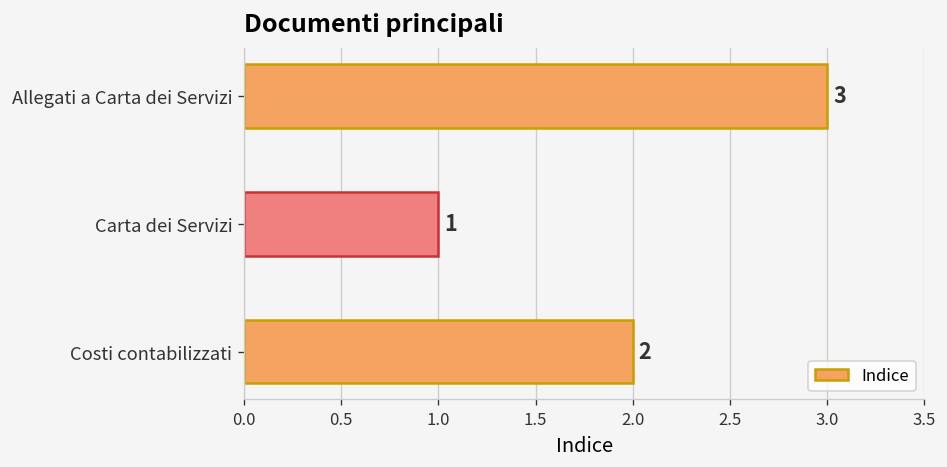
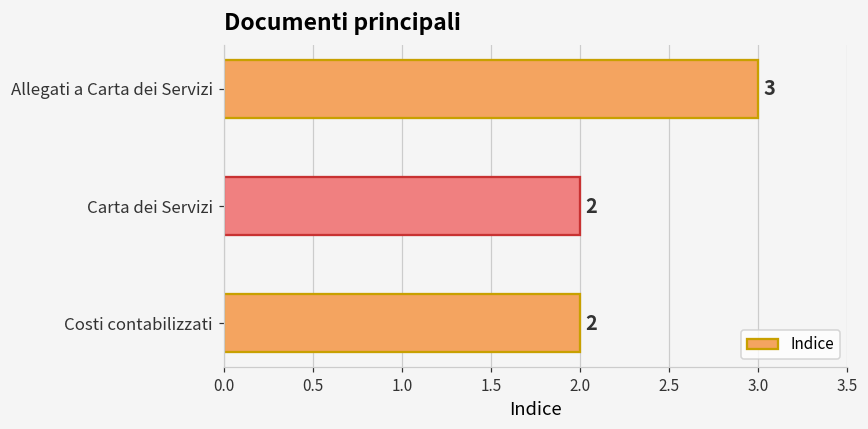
Carta dei Servizi: 1 -> 2
